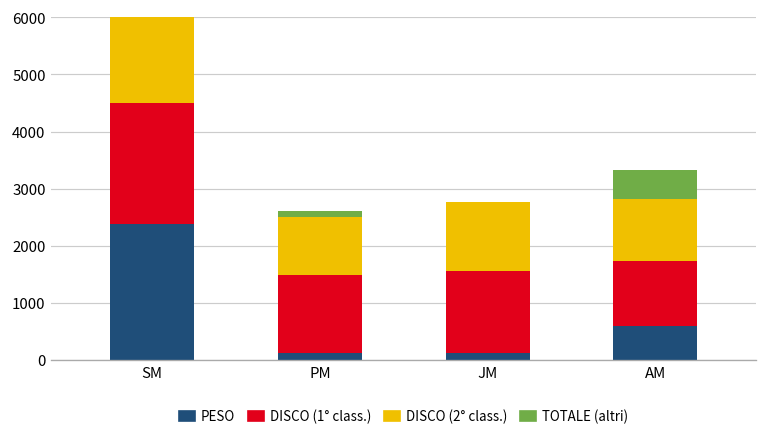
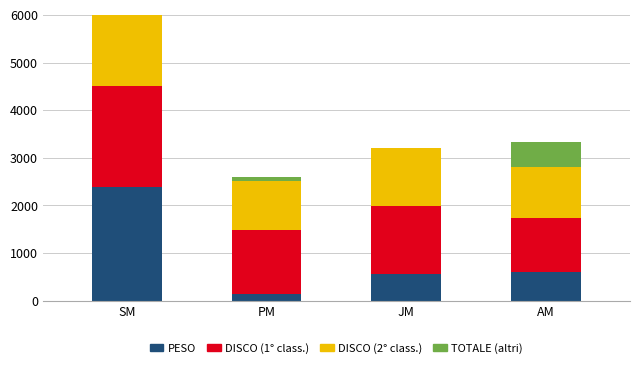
PESO, JM: 100 -> 600
